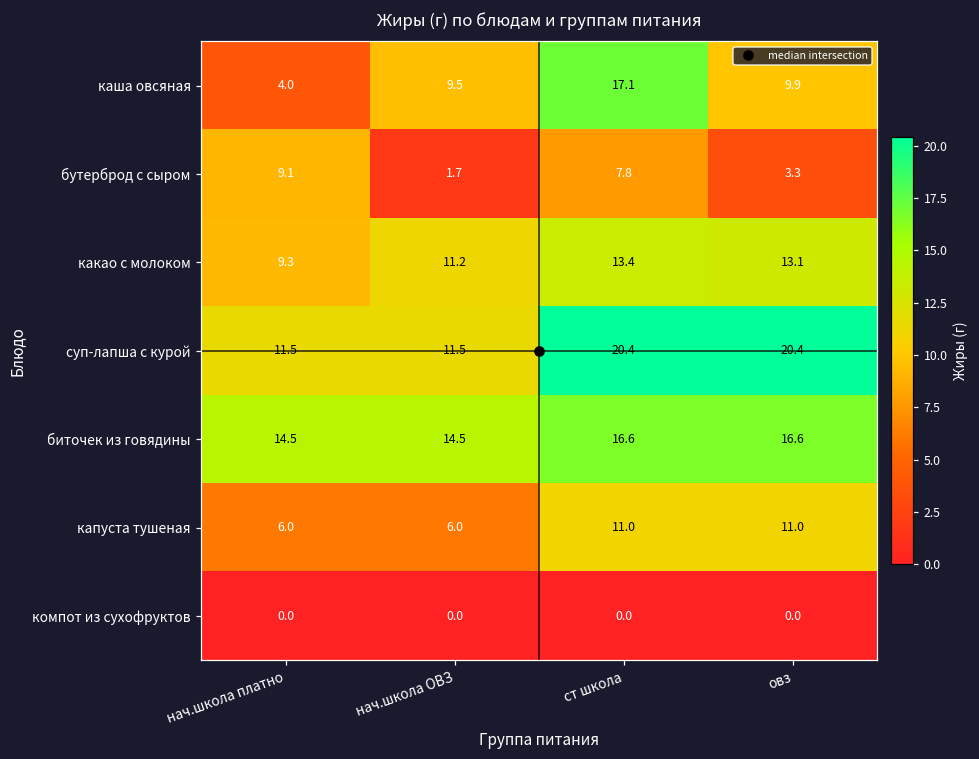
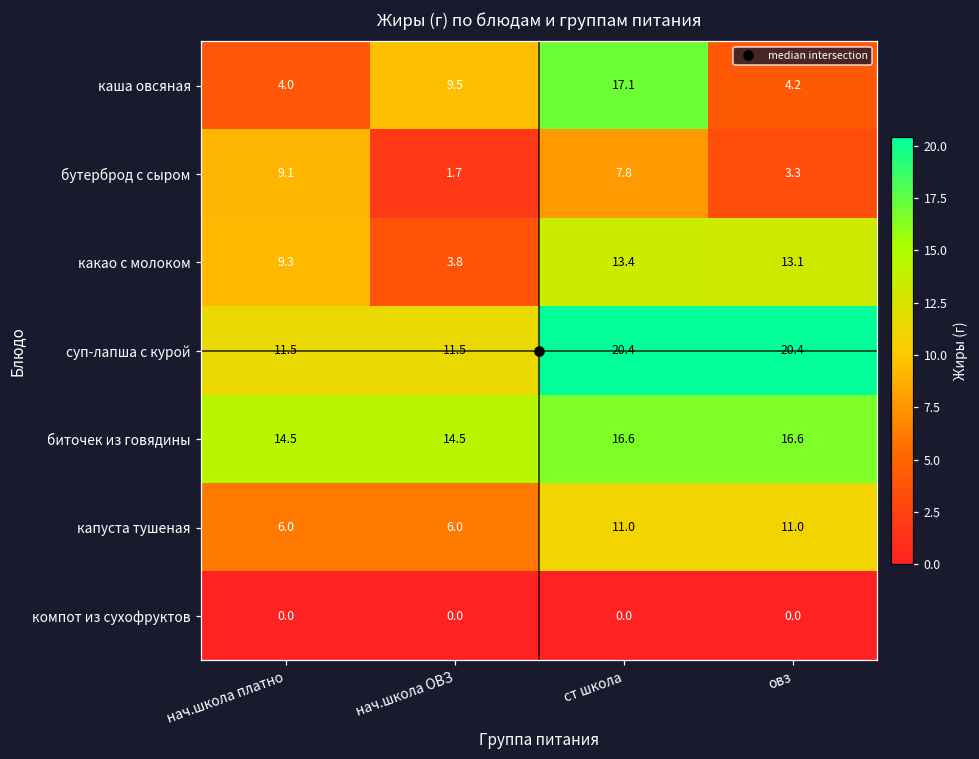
каша овсяная, овз: 9.9 -> 4.2
какао с молоком, нач.школа ОВЗ: 11.2 -> 3.8
